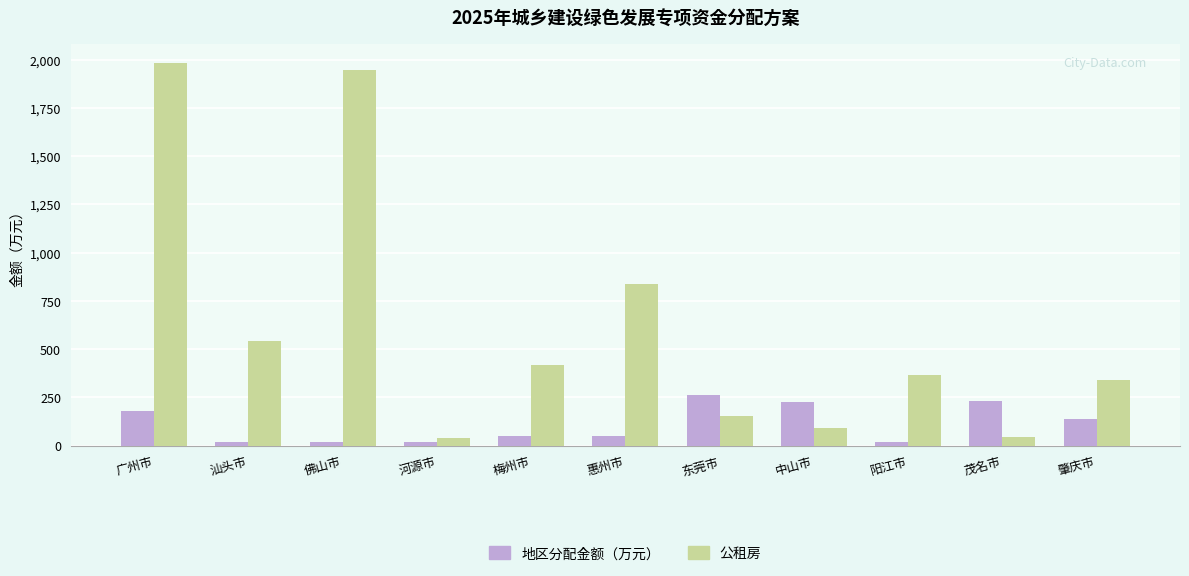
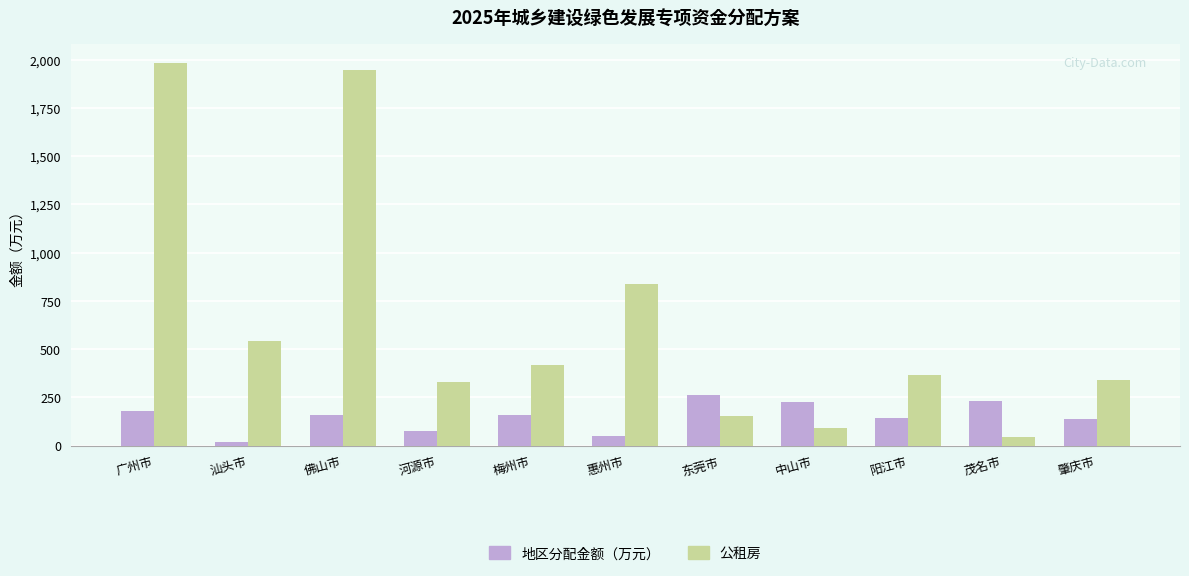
地区分配金额（万元）, 佛山市: 20 -> 160
地区分配金额（万元）, 河源市: 20 -> 80
公租房, 河源市: 40 -> 330
地区分配金额（万元）, 梅州市: 50 -> 160
地区分配金额（万元）, 阳江市: 20 -> 140
